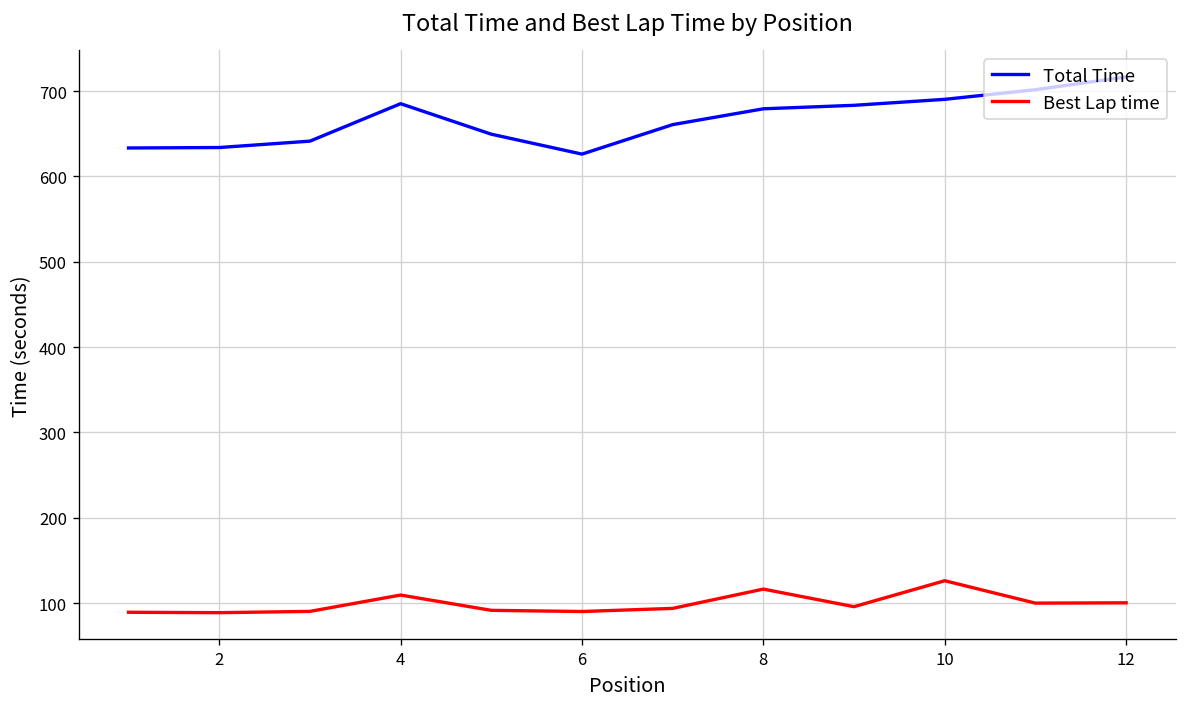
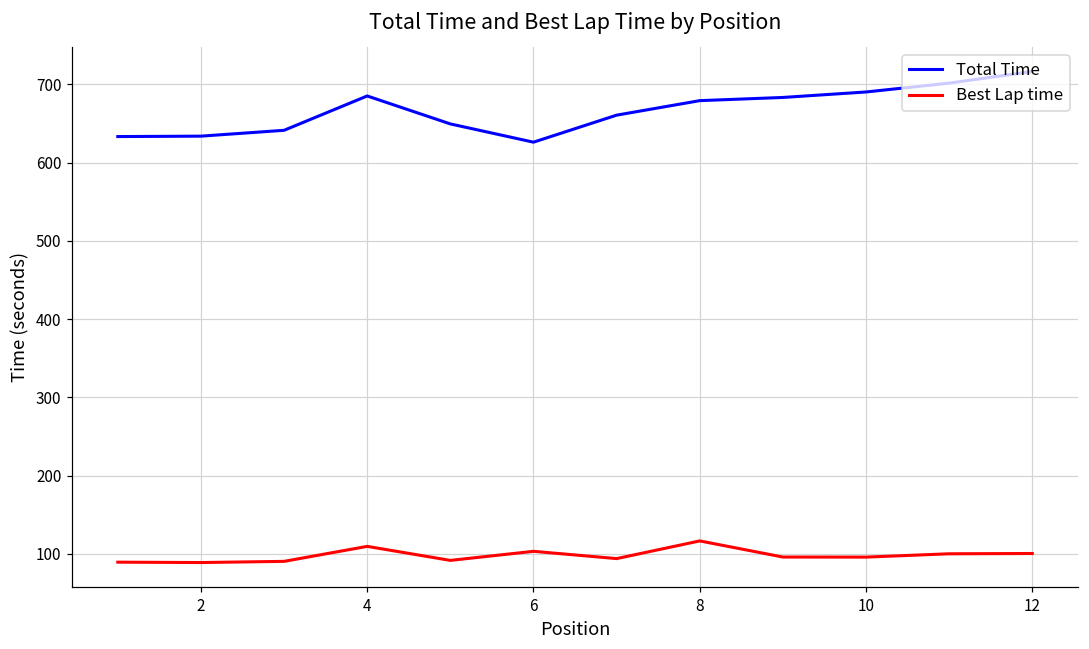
Best Lap time, 6: 90 -> 100
Best Lap time, 10: 130 -> 100
